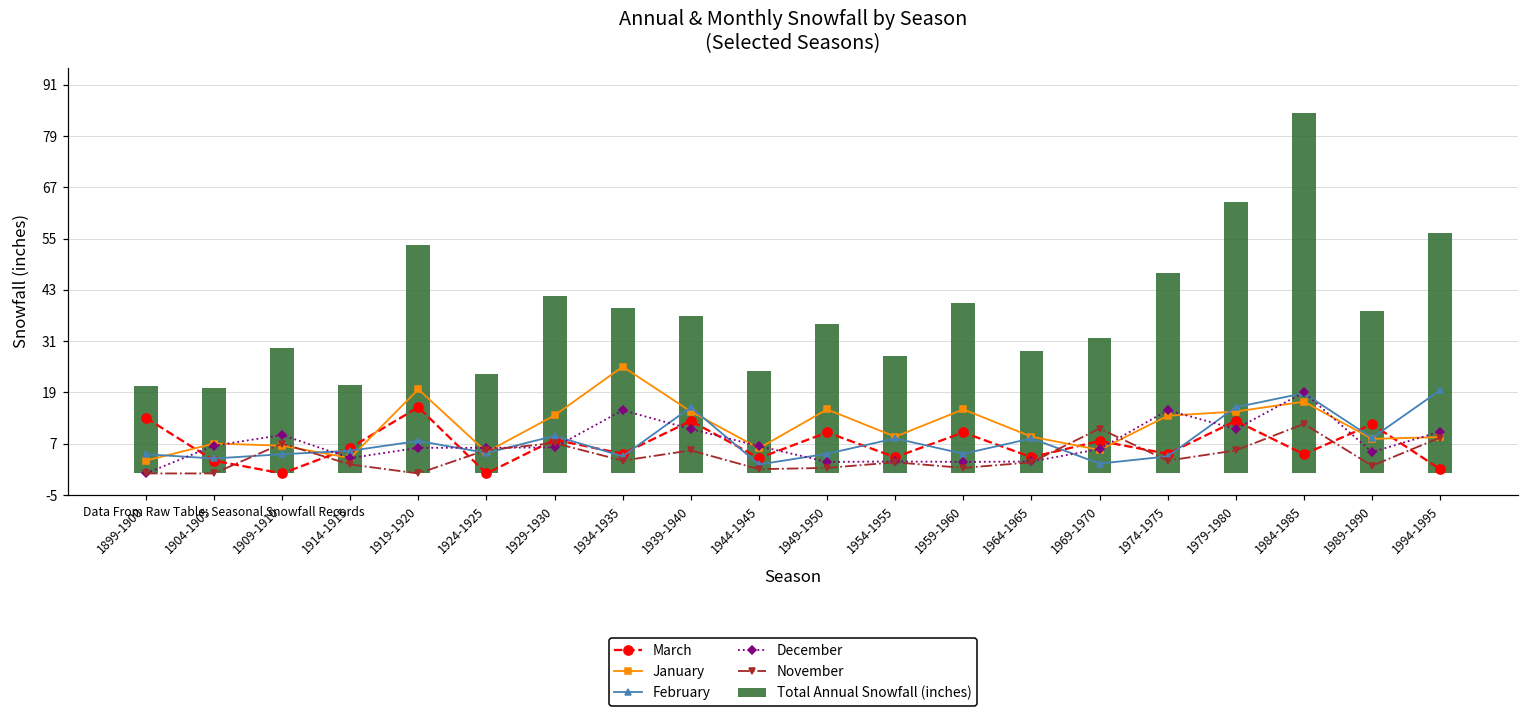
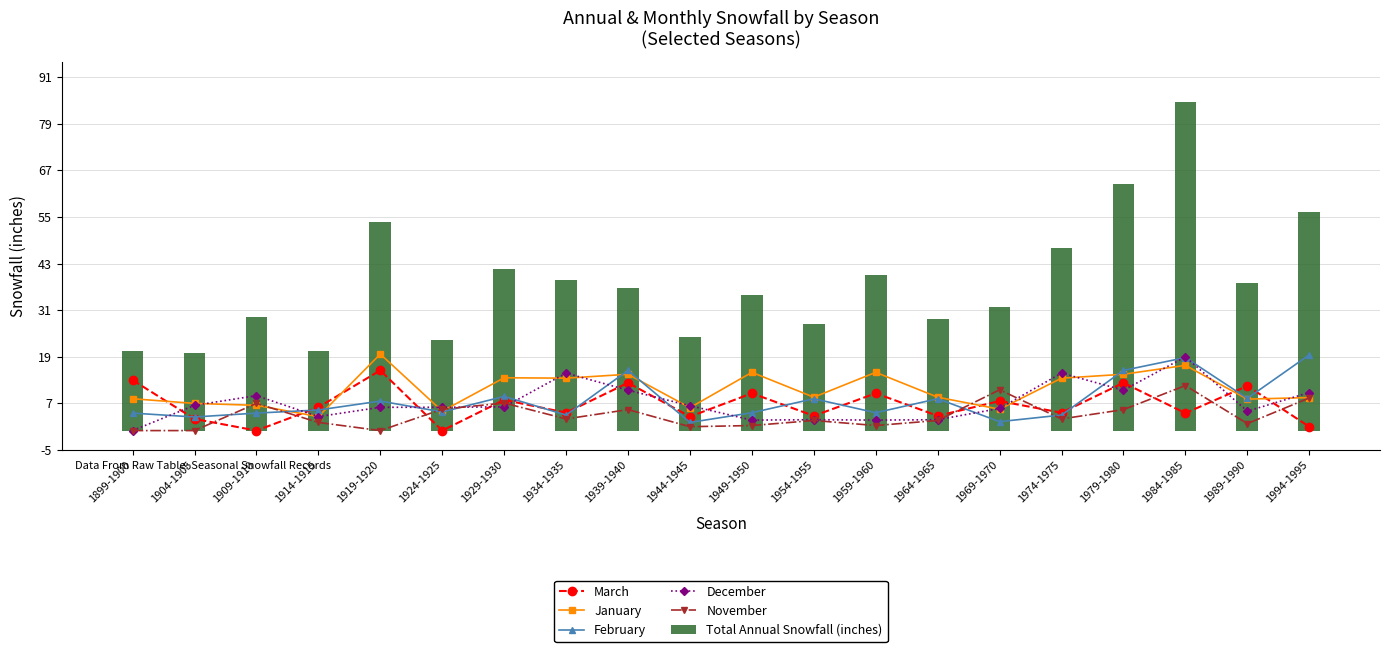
January, 1899-1900: 3 -> 8
January, 1934-1935: 25 -> 14
